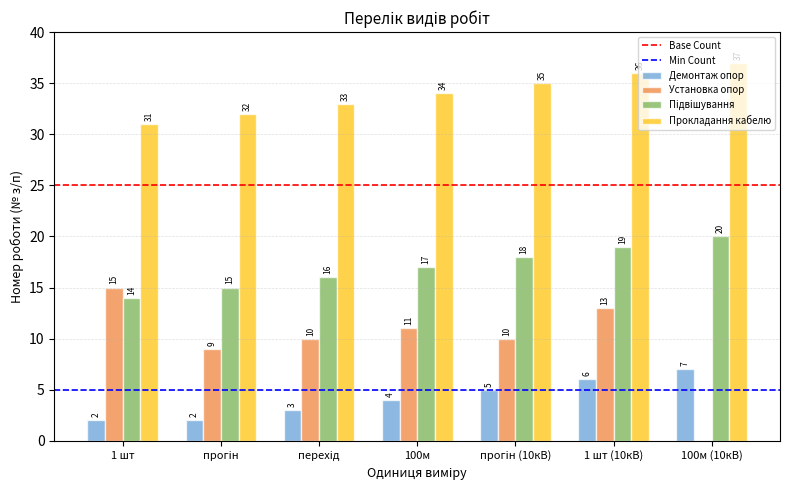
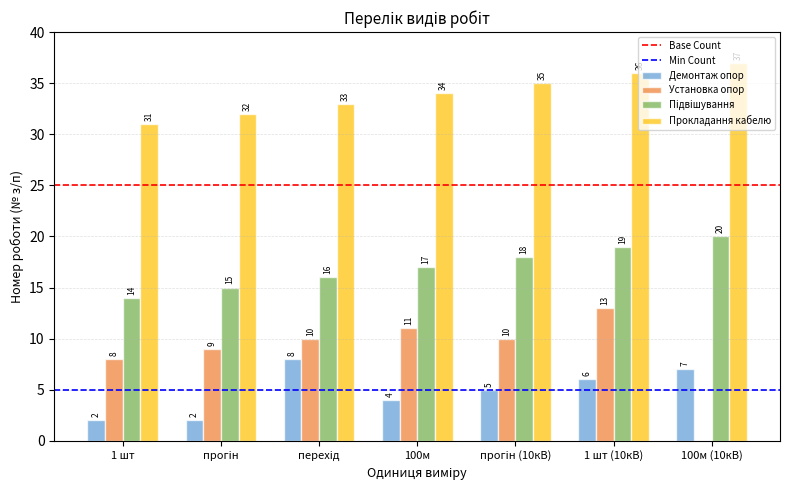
Установка опор, 1 шт: 15 -> 8
Демонтаж опор, перехід: 3 -> 8
